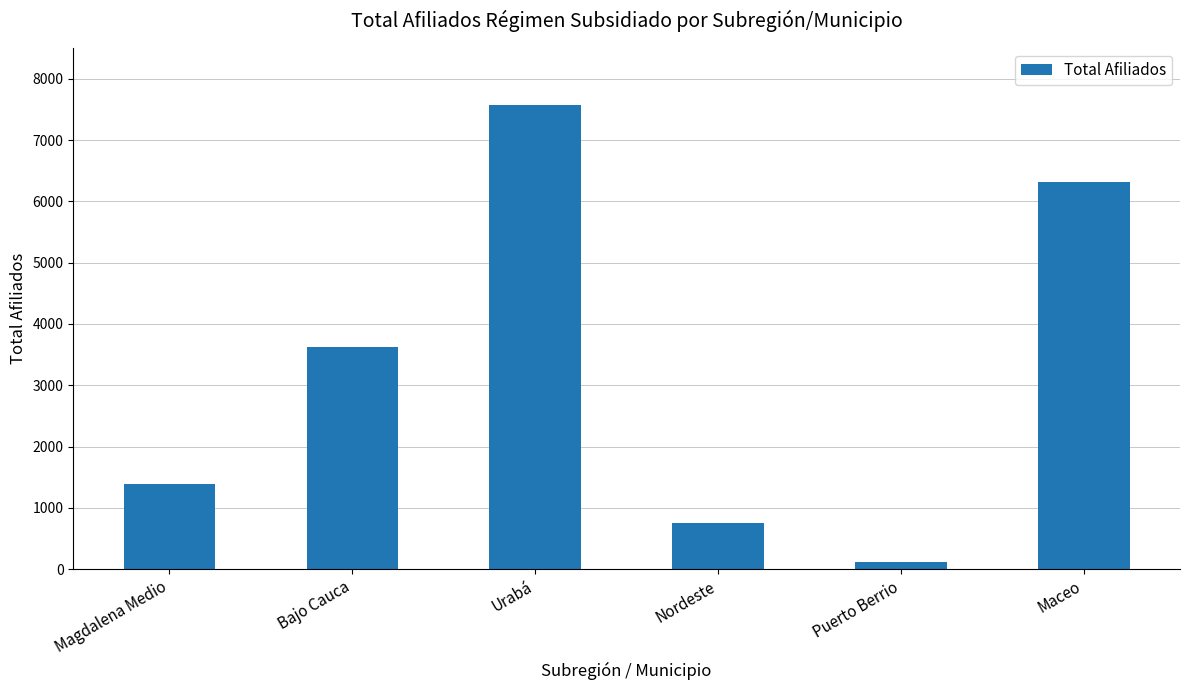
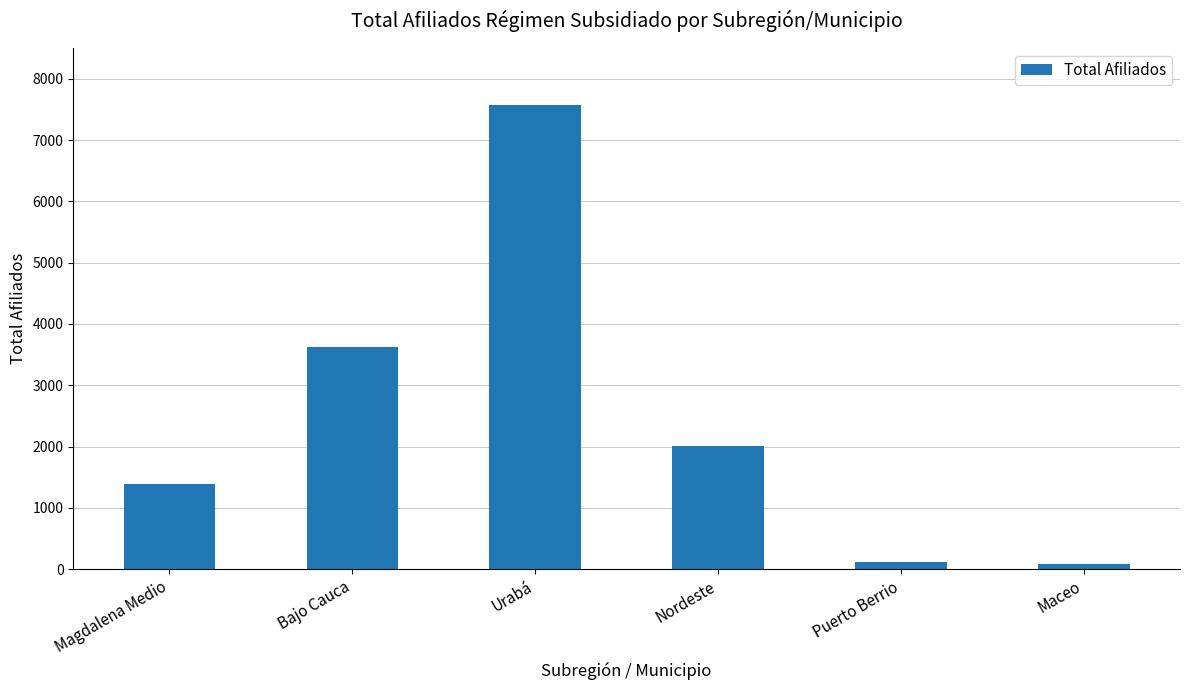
Nordeste: 800 -> 2000
Maceo: 6300 -> 100
